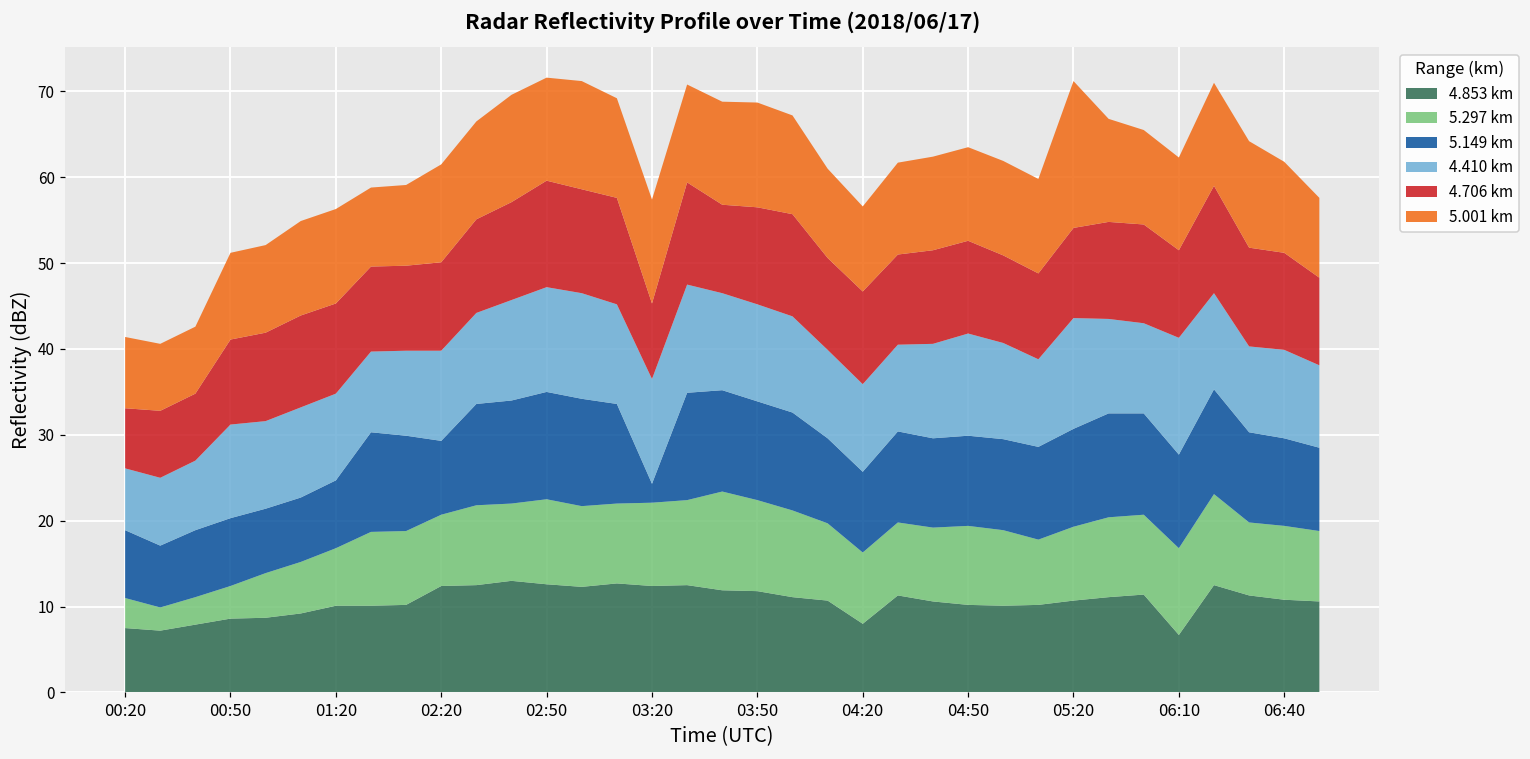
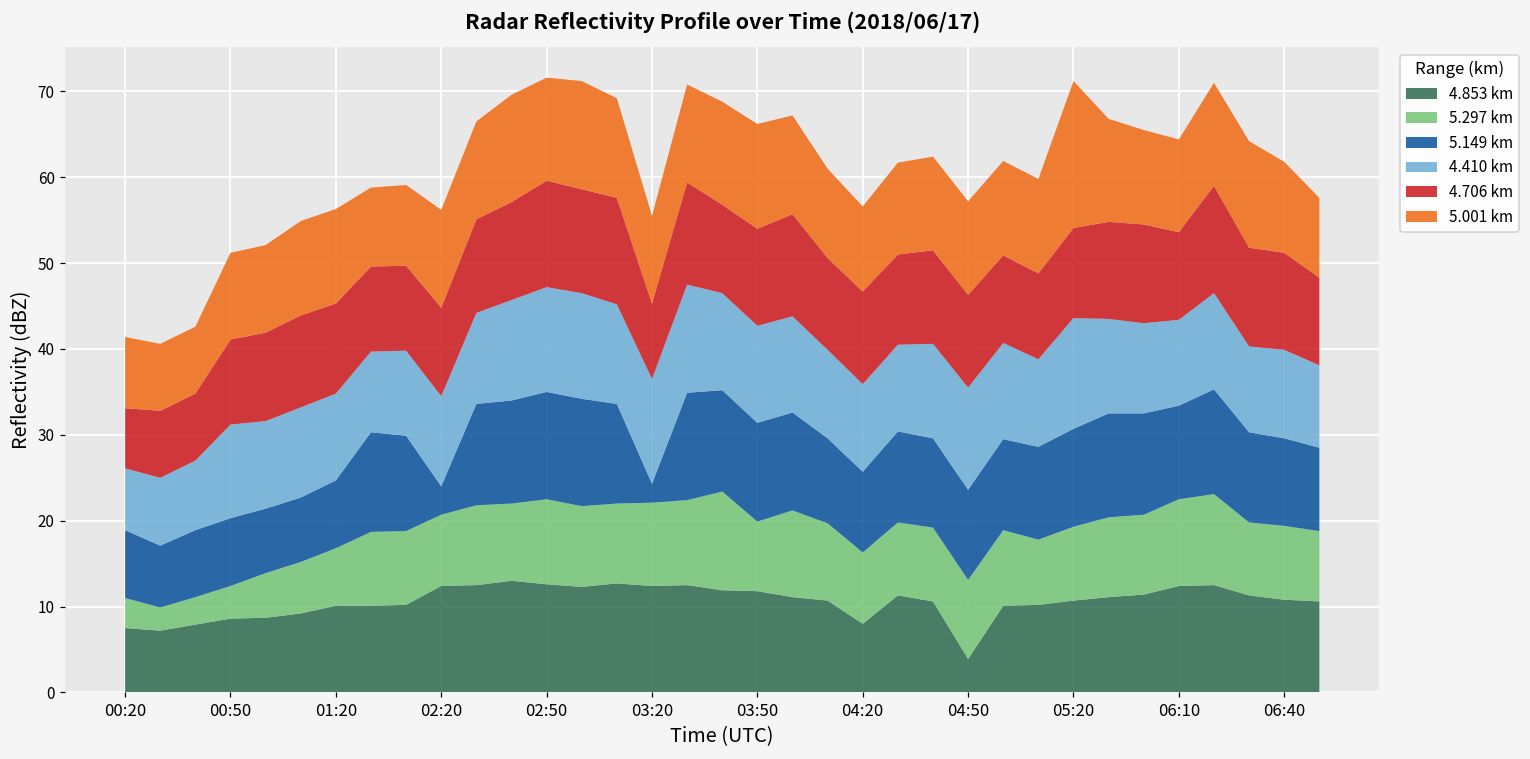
5.149 km, 02:20: 9 -> 3
5.001 km, 03:20: 12 -> 10
5.297 km, 03:50: 11 -> 8
4.853 km, 04:50: 10 -> 4
4.853 km, 06:10: 7 -> 12
4.410 km, 06:10: 14 -> 10
